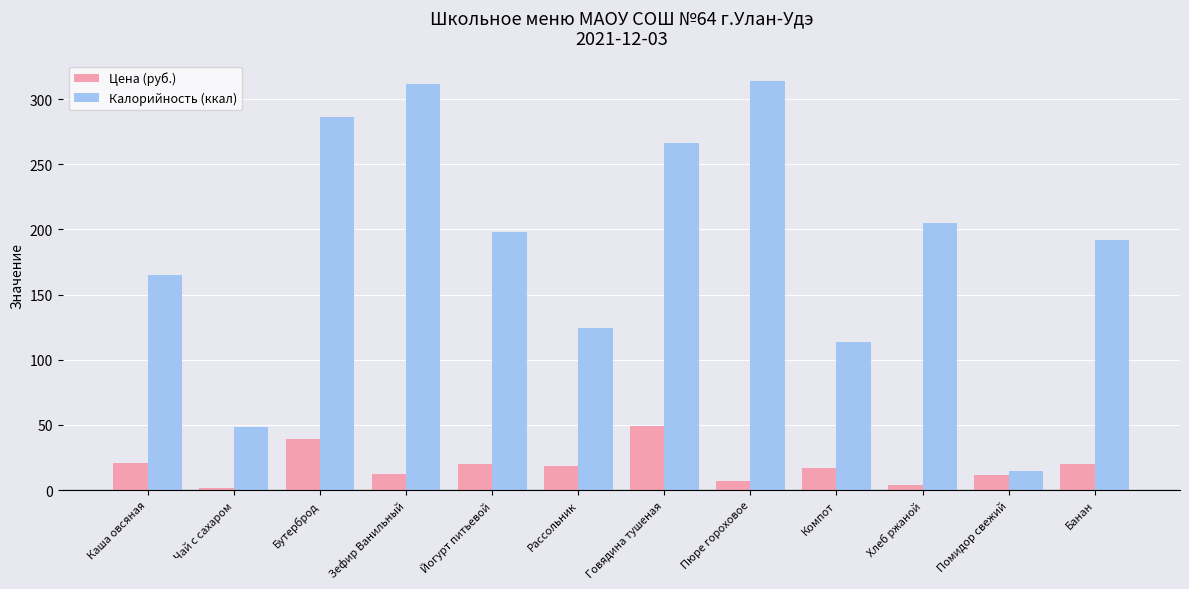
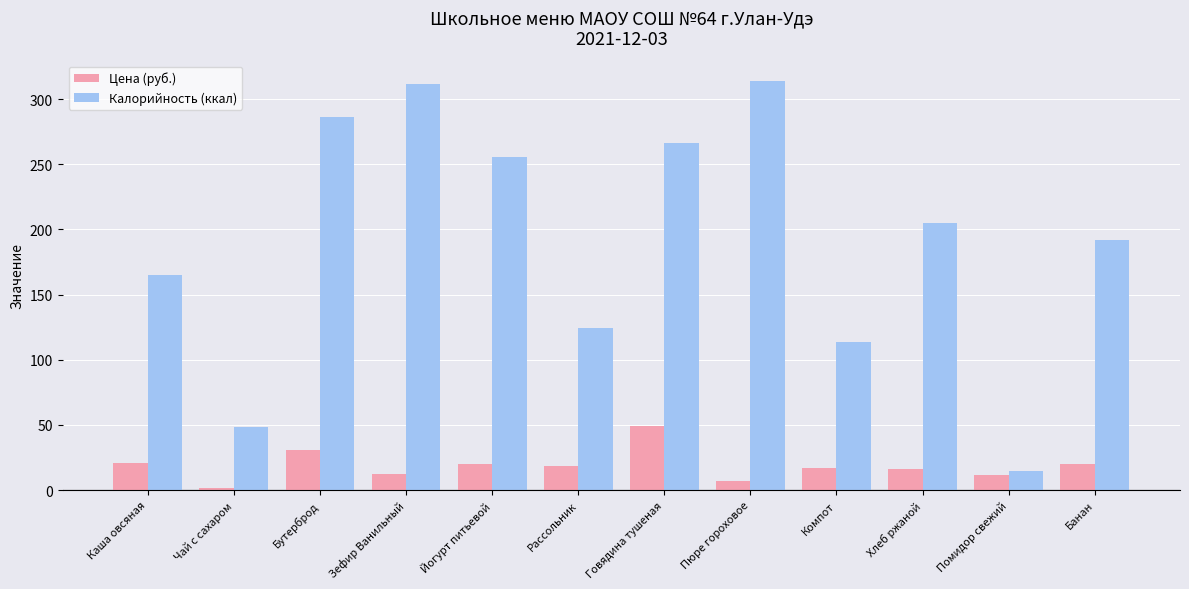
Цена (руб.), Бутерброд: 39 -> 30
Калорийность (ккал), Йогурт питьевой: 198 -> 256
Цена (руб.), Хлеб ржаной: 4 -> 16
